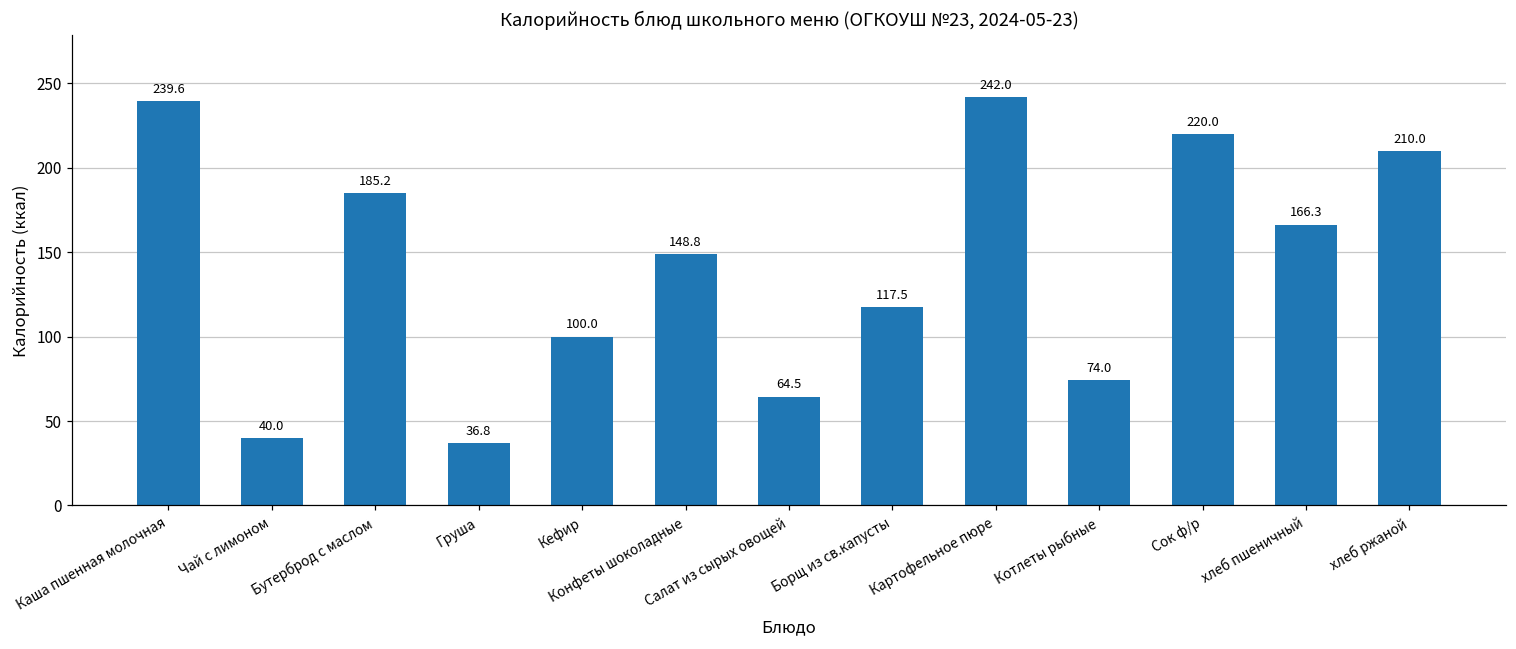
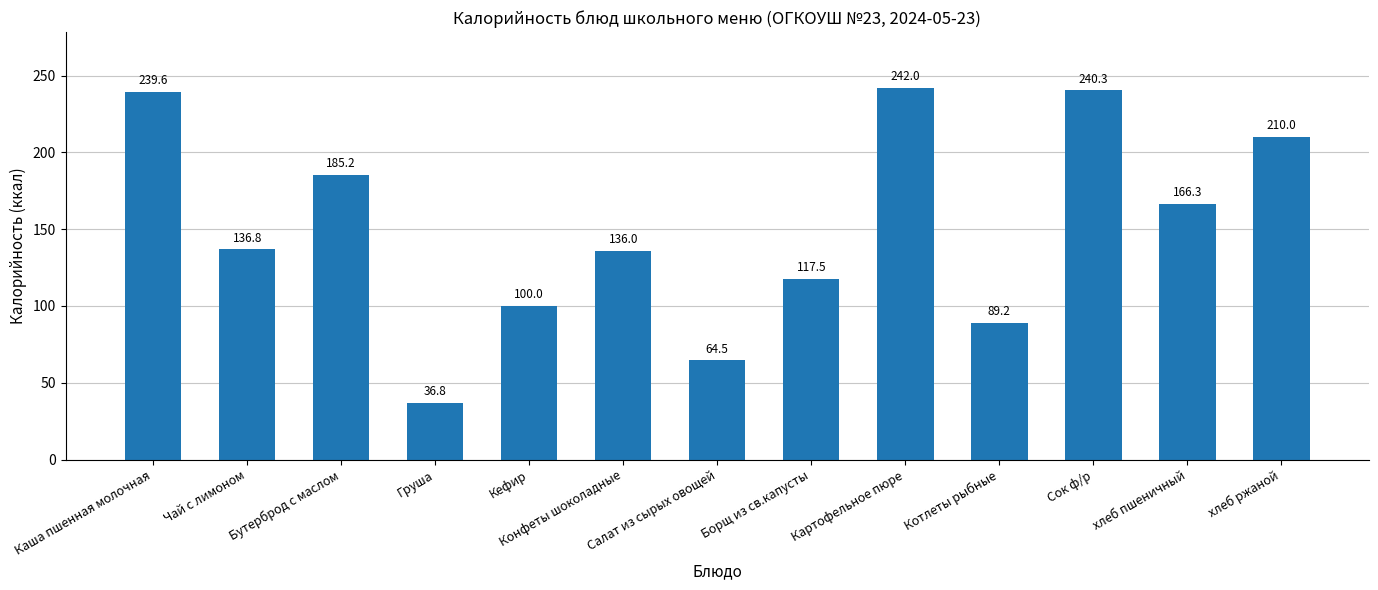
Чай с лимоном: 40.0 -> 136.8
Конфеты шоколадные: 148.8 -> 136.0
Котлеты рыбные: 74.0 -> 89.2
Сок ф/р: 220.0 -> 240.3
